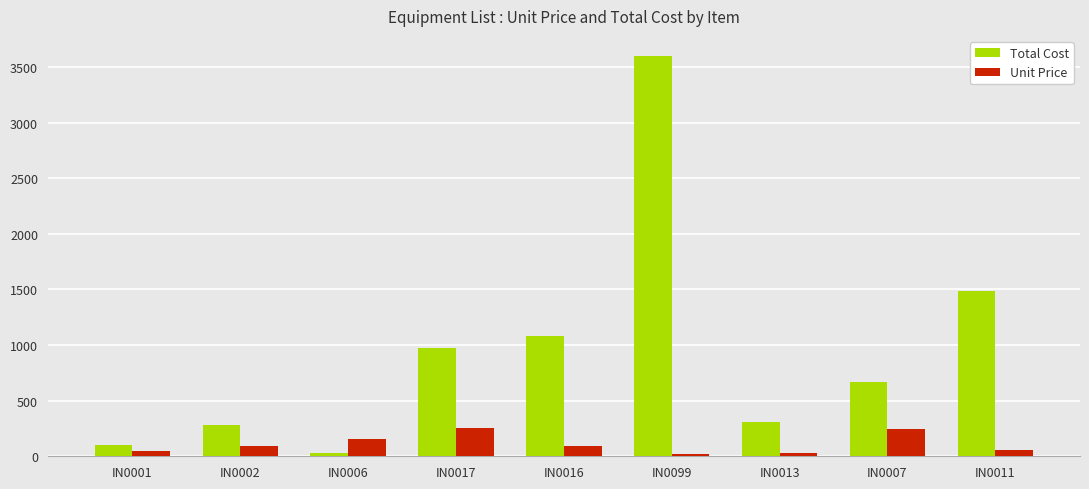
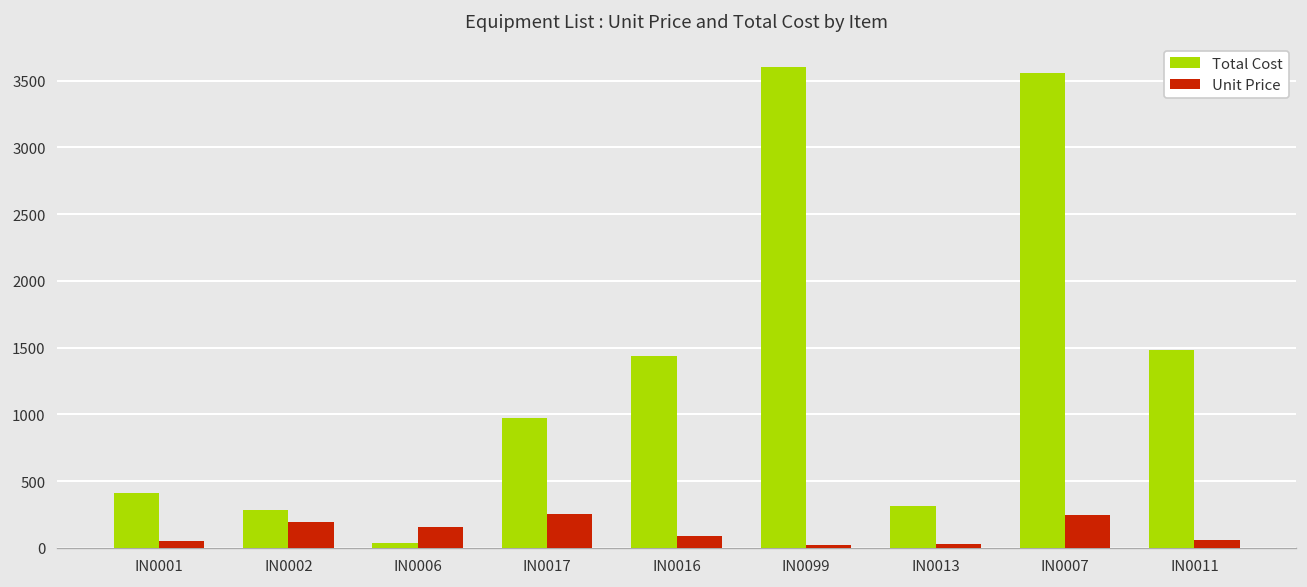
Total Cost, IN0001: 100 -> 410
Unit Price, IN0002: 90 -> 200
Total Cost, IN0016: 1090 -> 1440
Total Cost, IN0007: 670 -> 3560
